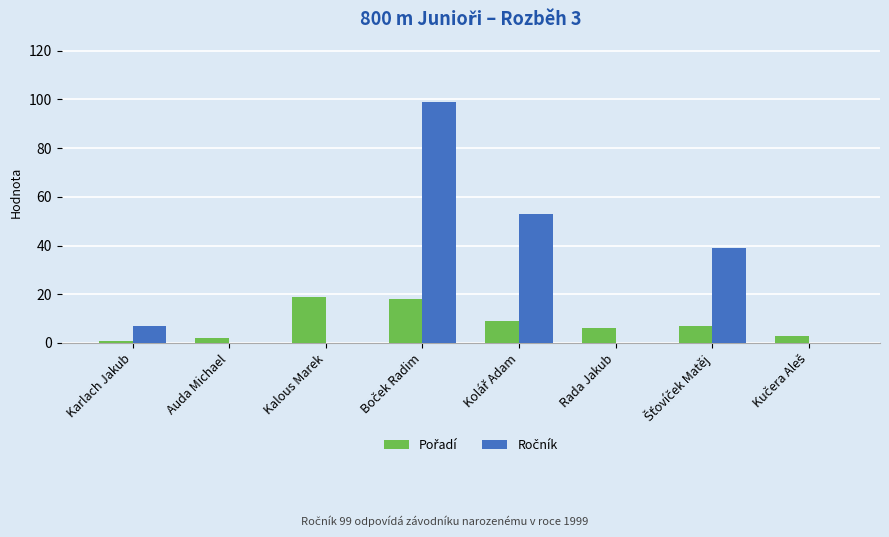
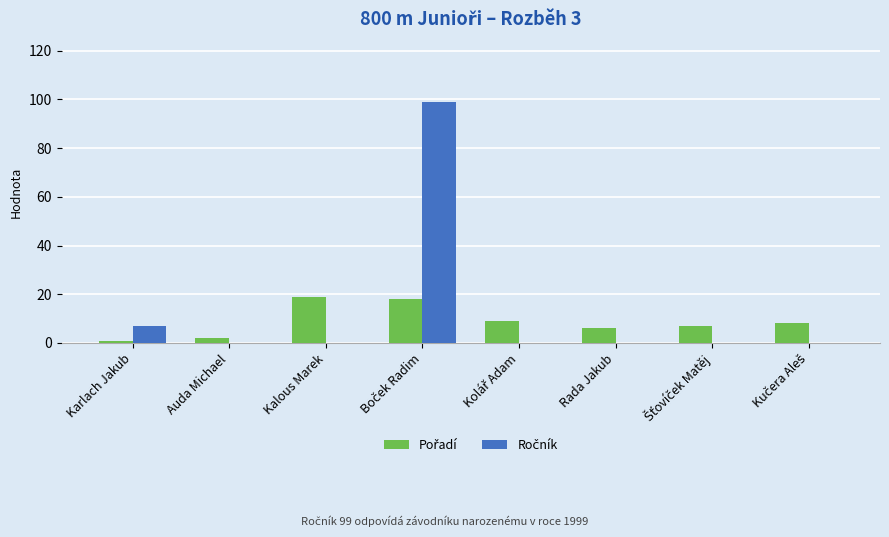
Ročník, Kolář Adam: 53 -> 0
Ročník, Šťovíček Matěj: 39 -> 0
Pořadí, Kučera Aleš: 3 -> 8
